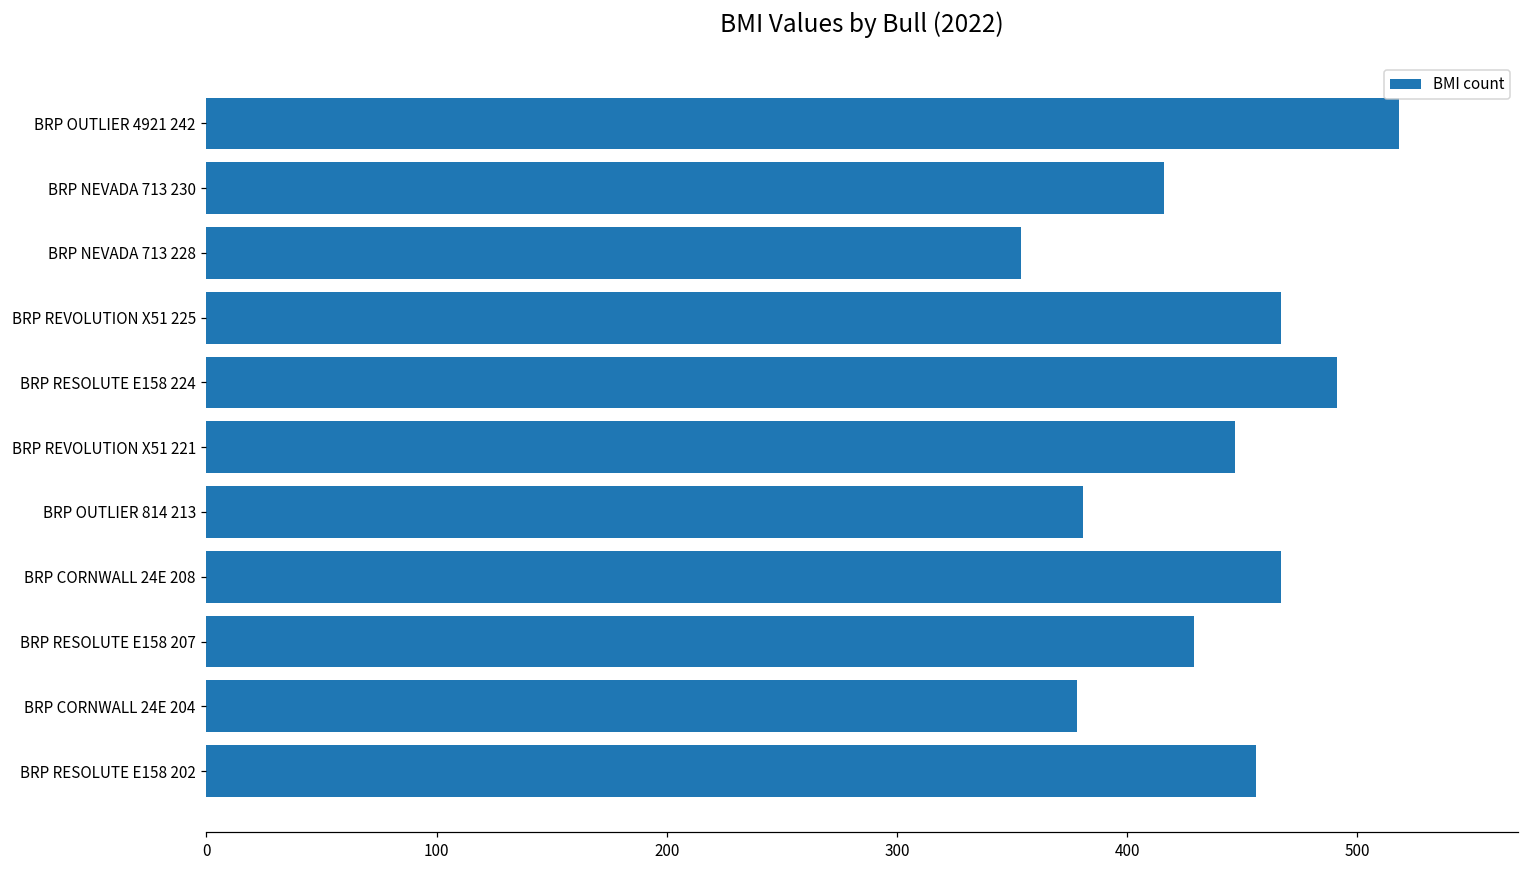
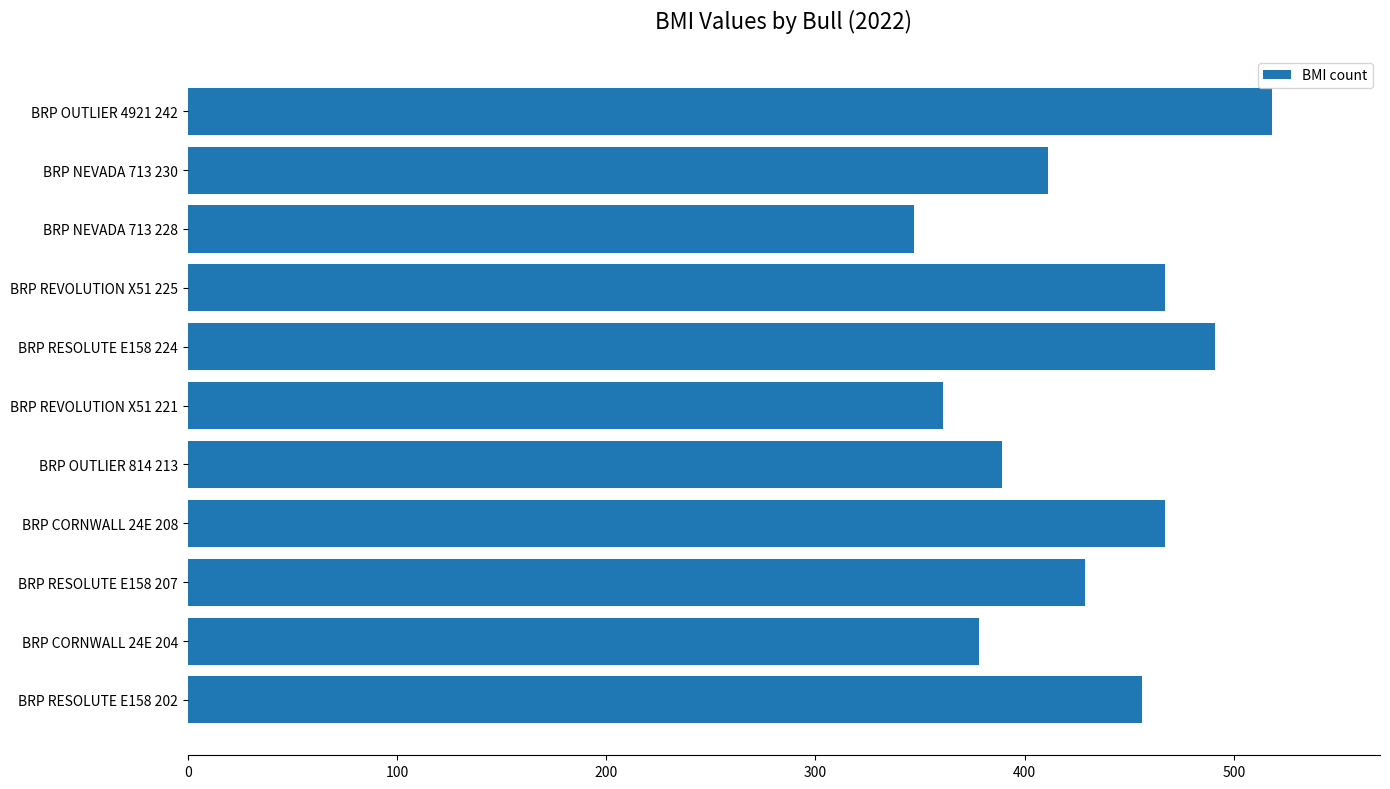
BRP NEVADA 713 230: 416 -> 411
BRP NEVADA 713 228: 354 -> 347
BRP REVOLUTION X51 221: 447 -> 361
BRP OUTLIER 814 213: 381 -> 389
